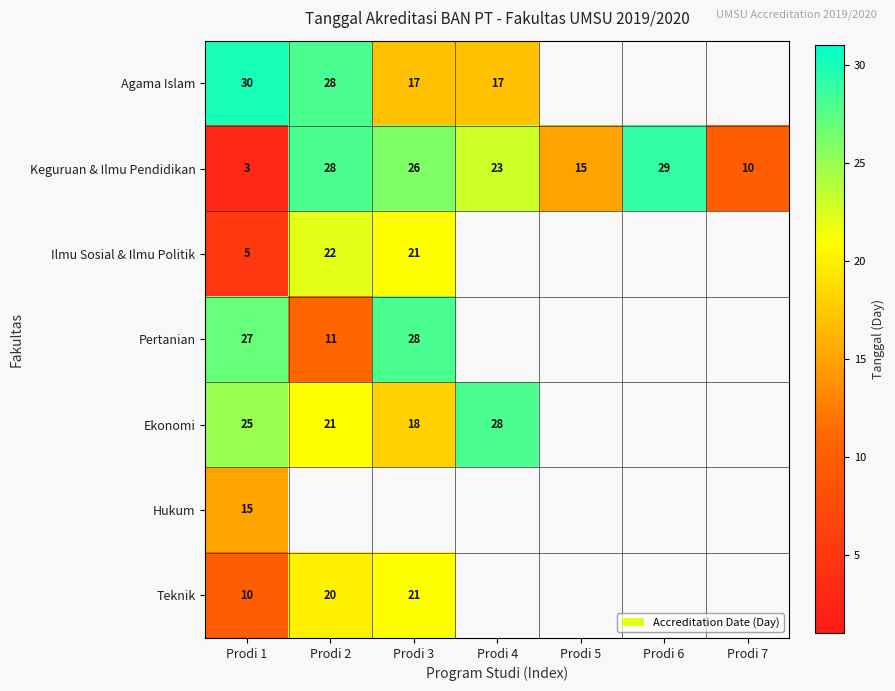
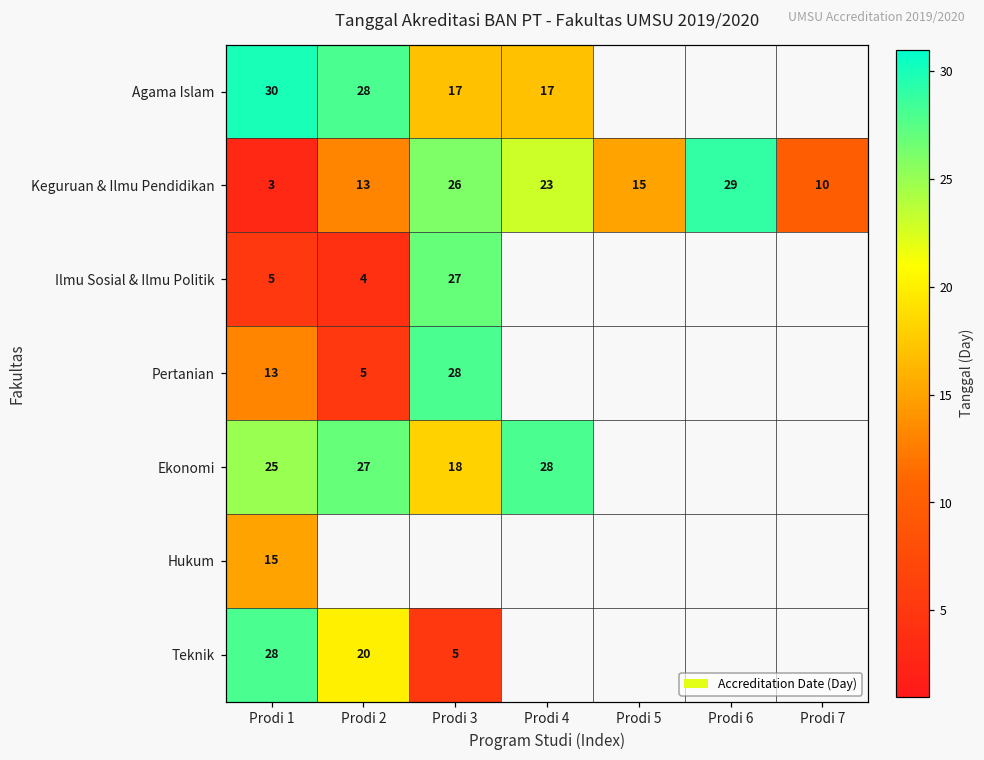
Keguruan & Ilmu Pendidikan, Prodi 2: 28 -> 13
Ilmu Sosial & Ilmu Politik, Prodi 2: 22 -> 4
Ilmu Sosial & Ilmu Politik, Prodi 3: 21 -> 27
Pertanian, Prodi 1: 27 -> 13
Pertanian, Prodi 2: 11 -> 5
Ekonomi, Prodi 2: 21 -> 27
Teknik, Prodi 1: 10 -> 28
Teknik, Prodi 3: 21 -> 5
